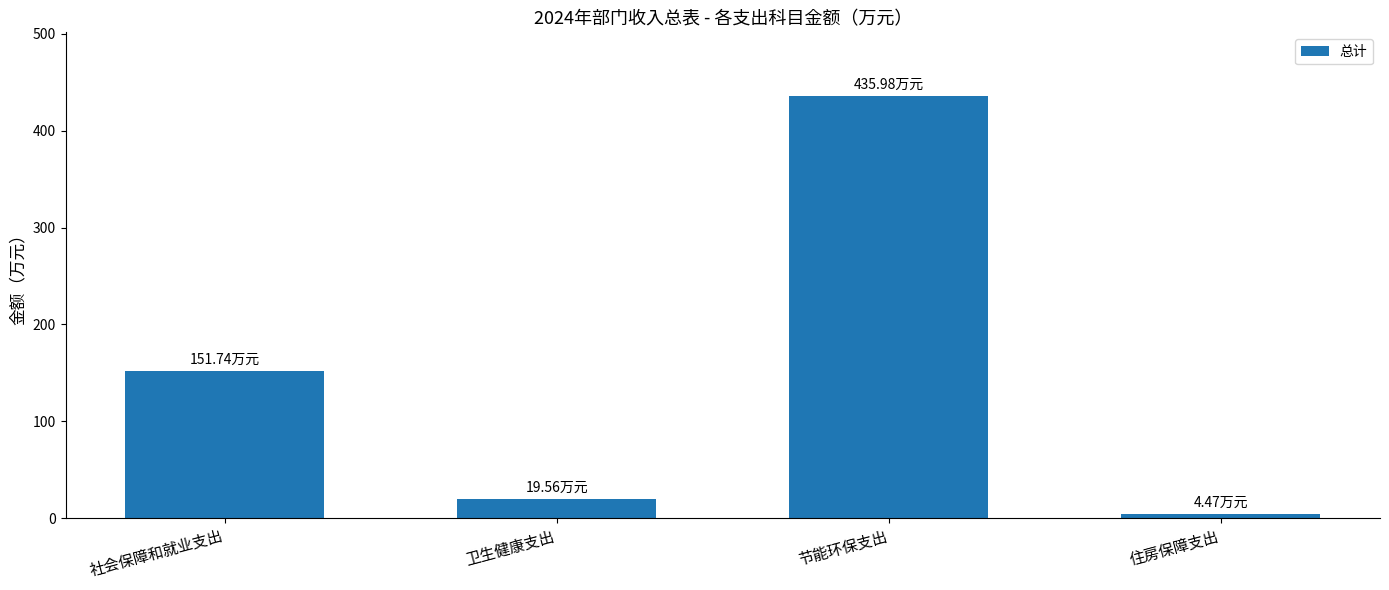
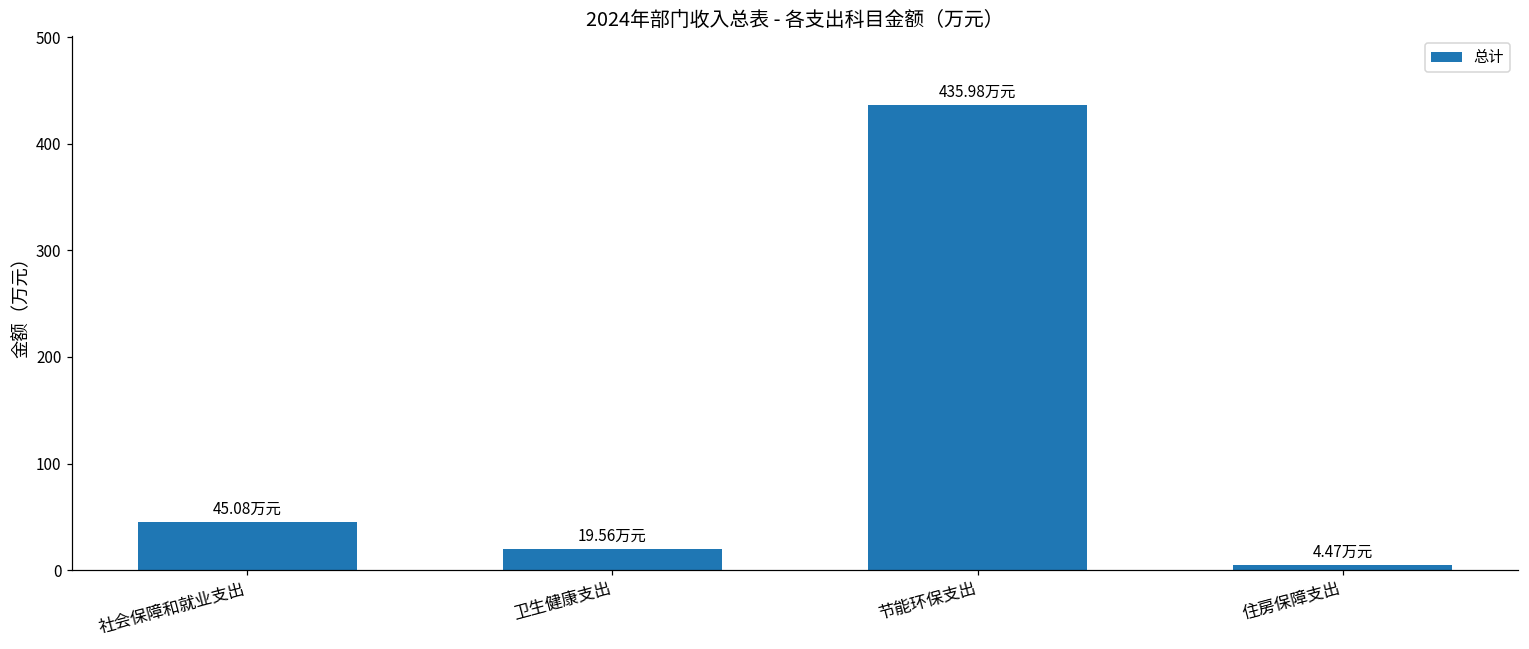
社会保障和就业支出: 151.74 -> 45.08
